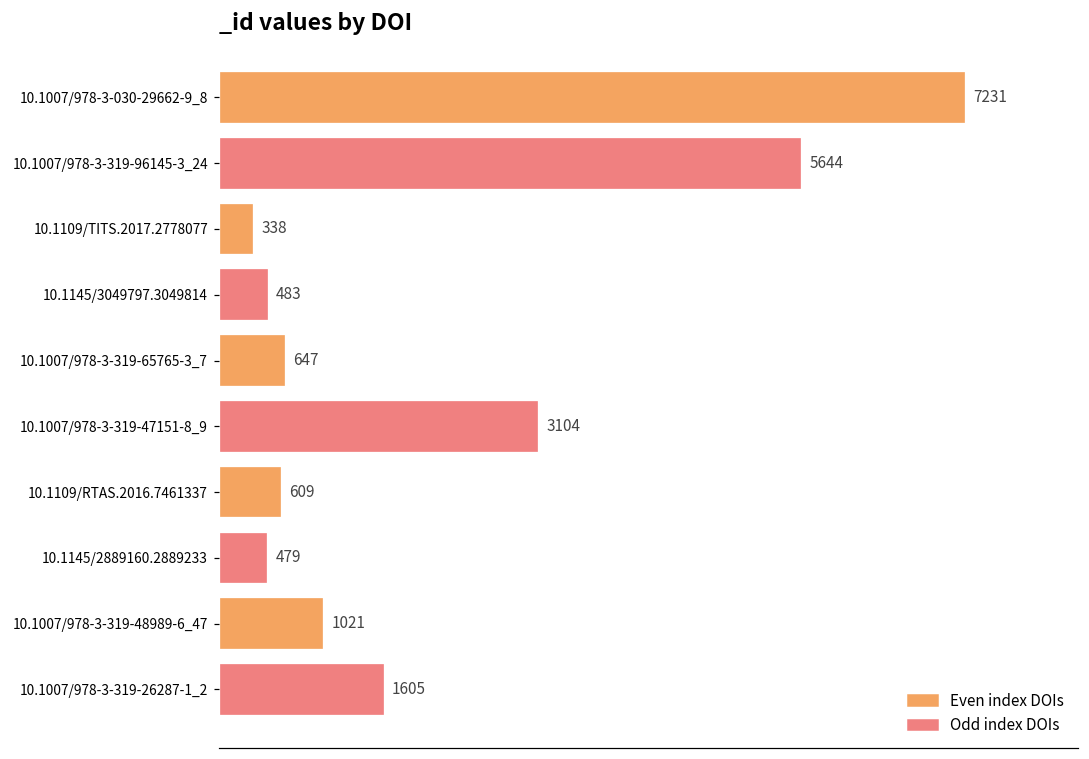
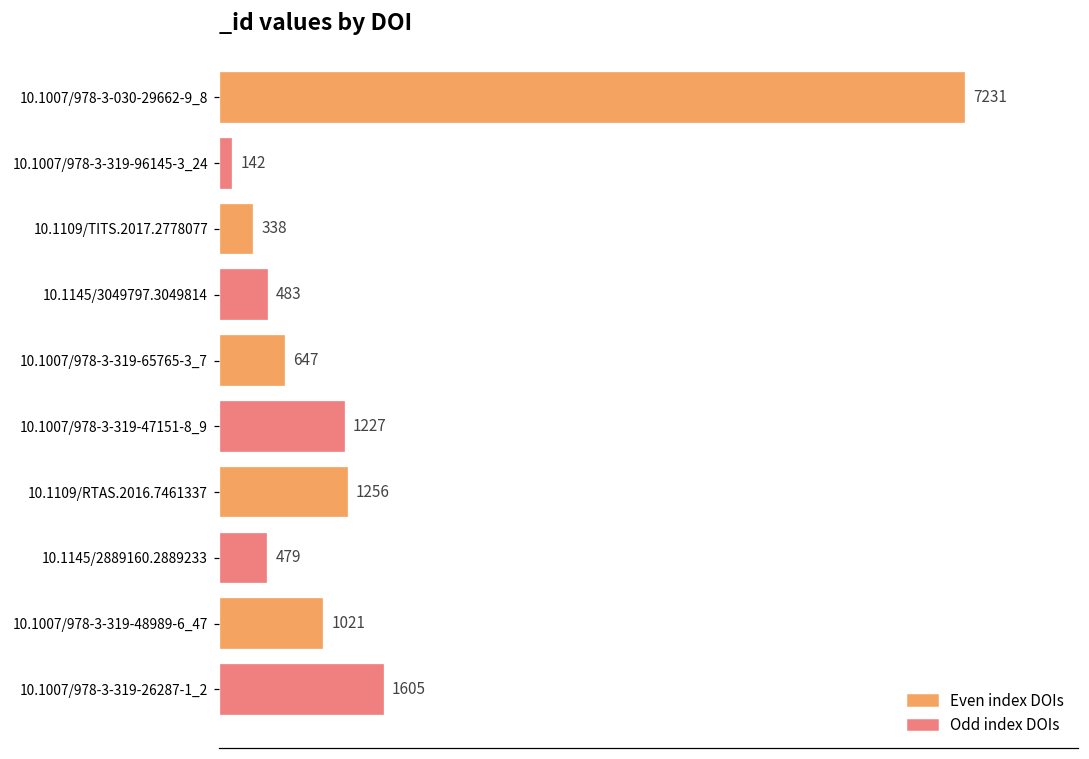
10.1007/978-3-319-96145-3_24: 5644 -> 142
10.1007/978-3-319-47151-8_9: 3104 -> 1227
10.1109/RTAS.2016.7461337: 609 -> 1256
